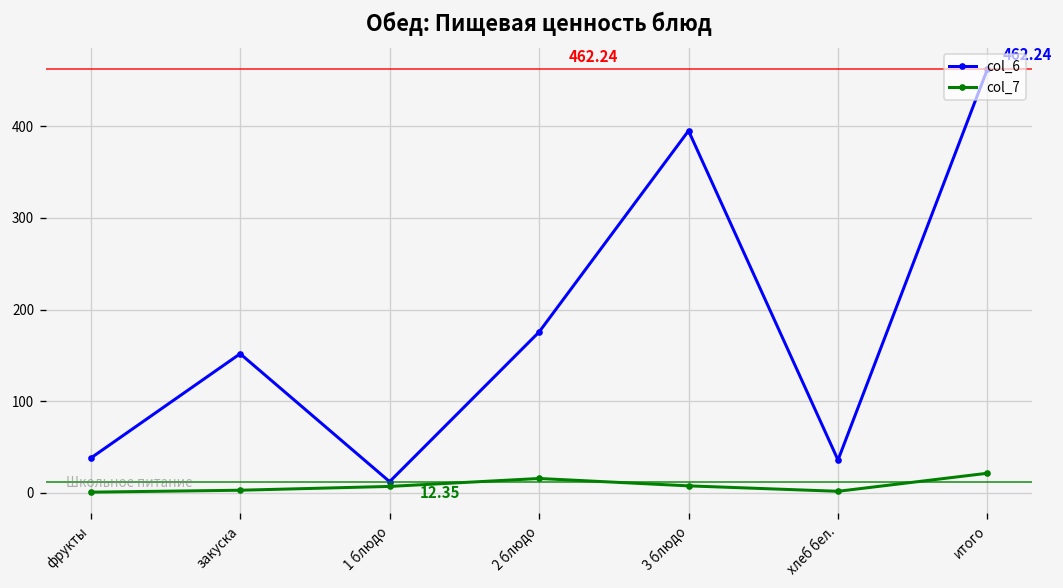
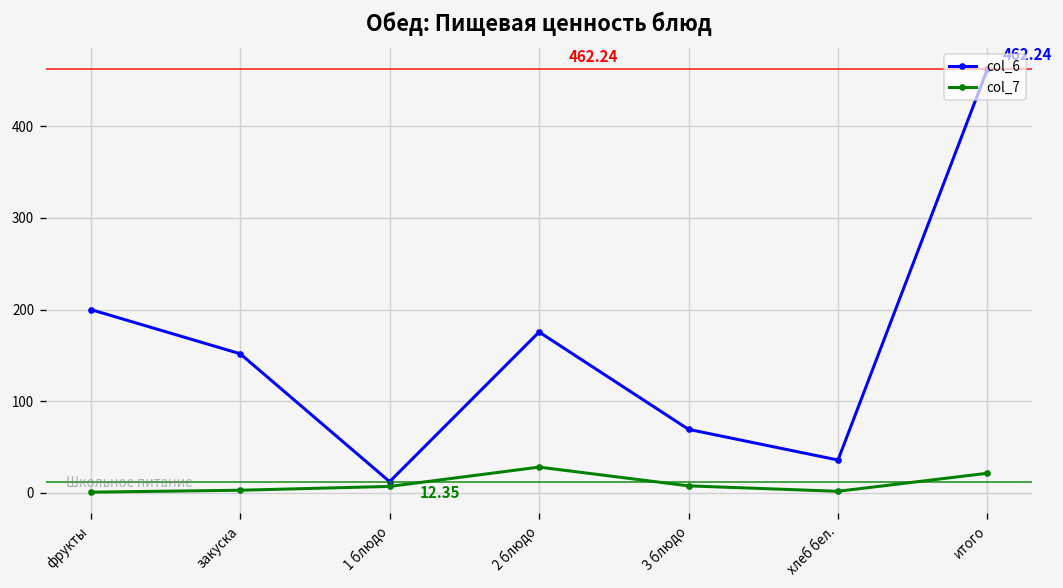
col_6, фрукты: 40 -> 200
col_7, 2 блюдо: 20 -> 30
col_6, 3 блюдо: 390 -> 70
